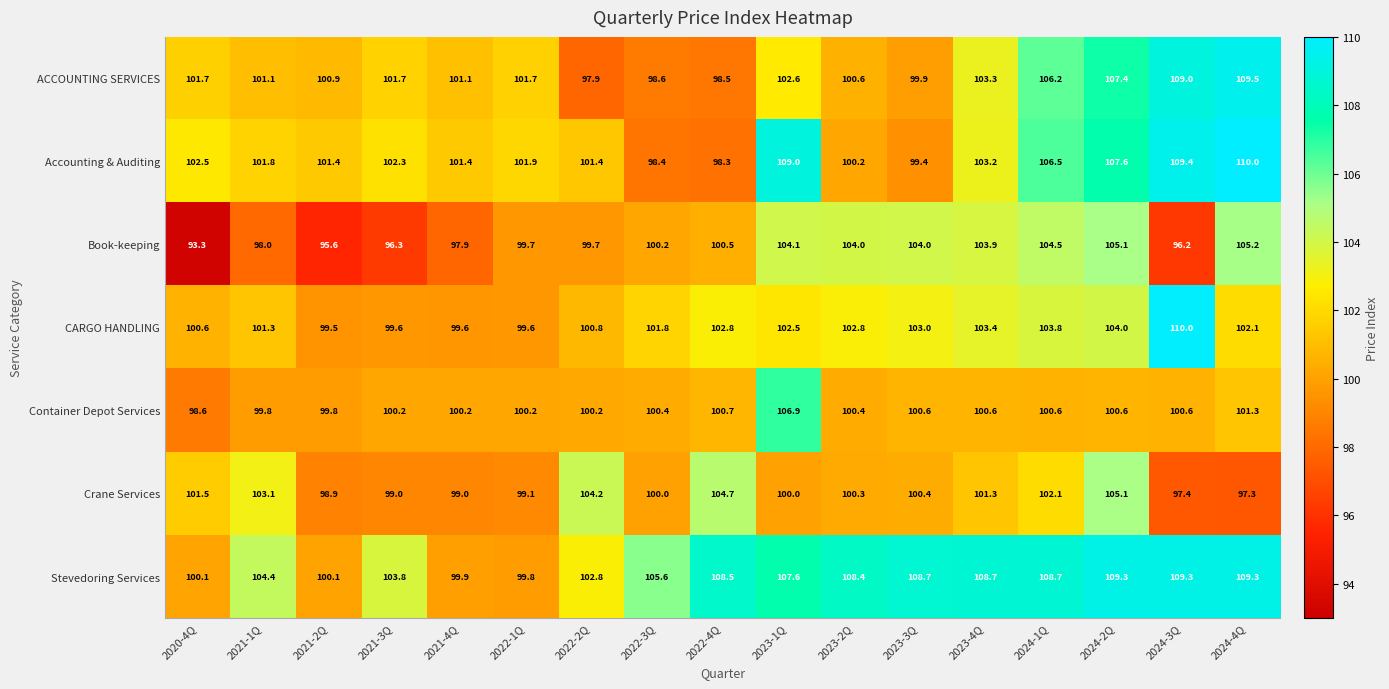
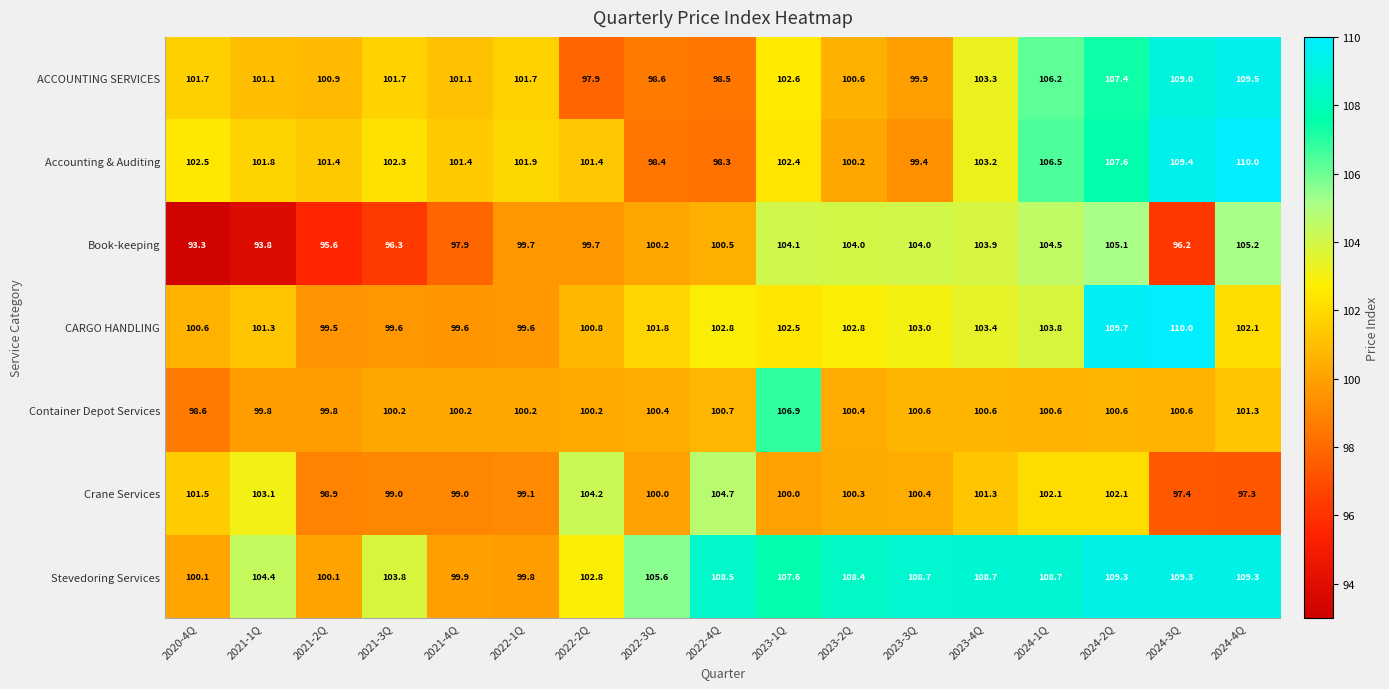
Accounting & Auditing, 2023-1Q: 109.0 -> 102.4
Book-keeping, 2021-1Q: 98.0 -> 93.8
CARGO HANDLING, 2024-2Q: 104.0 -> 109.7
Crane Services, 2024-2Q: 105.1 -> 102.1
